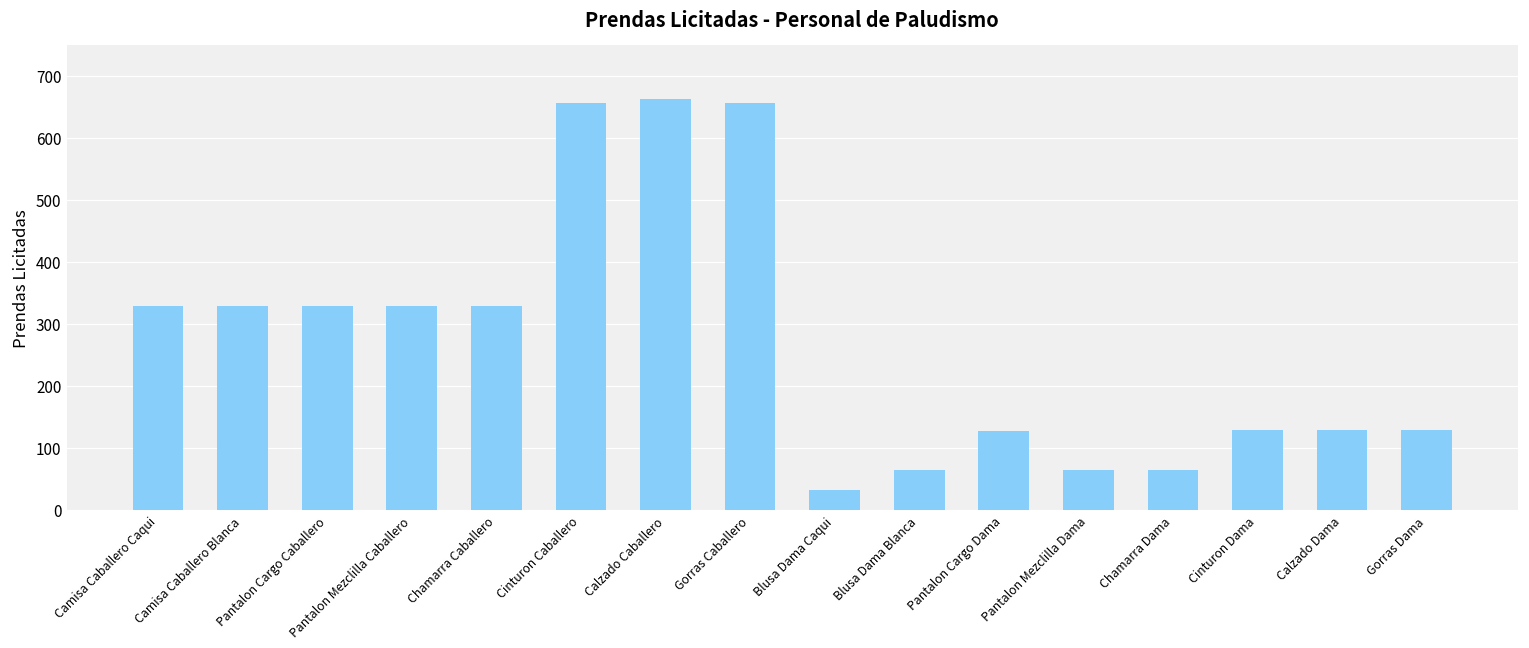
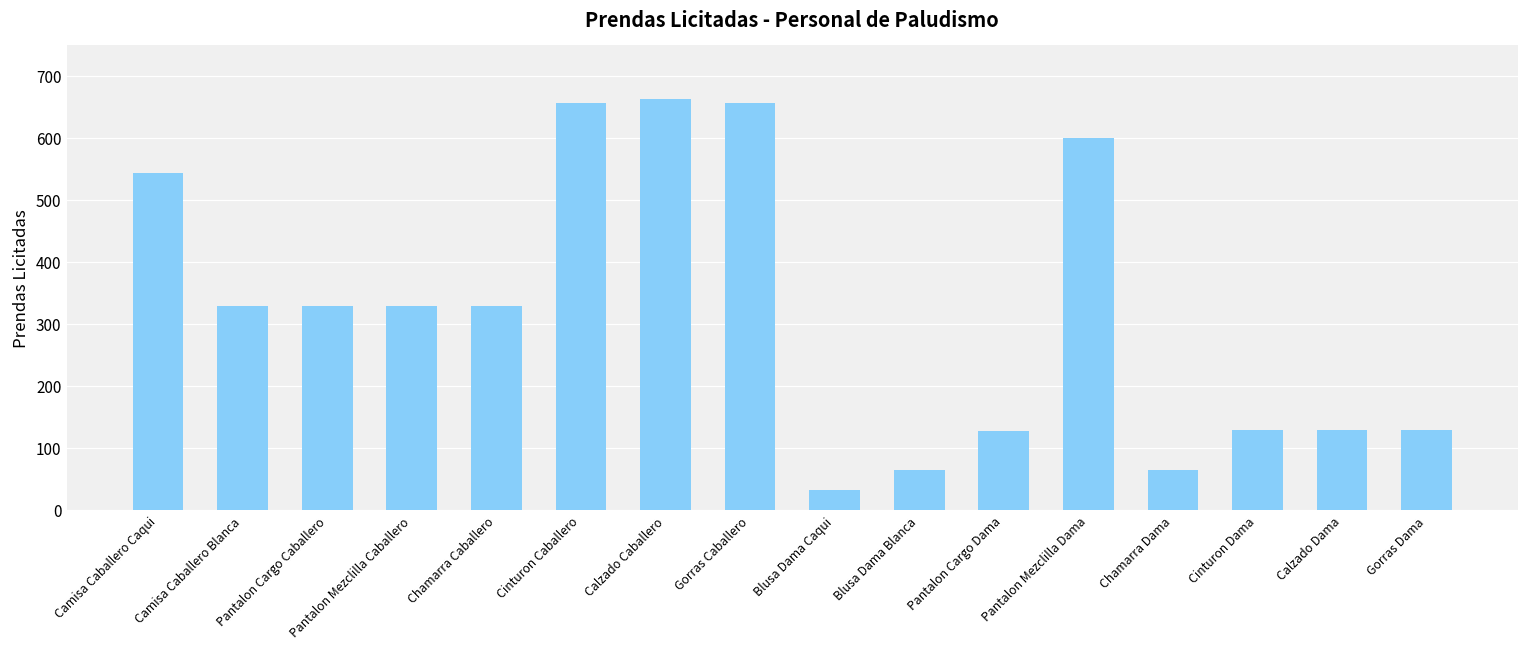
Camisa Caballero Caqui: 330 -> 540
Pantalon Mezclilla Dama: 60 -> 600
